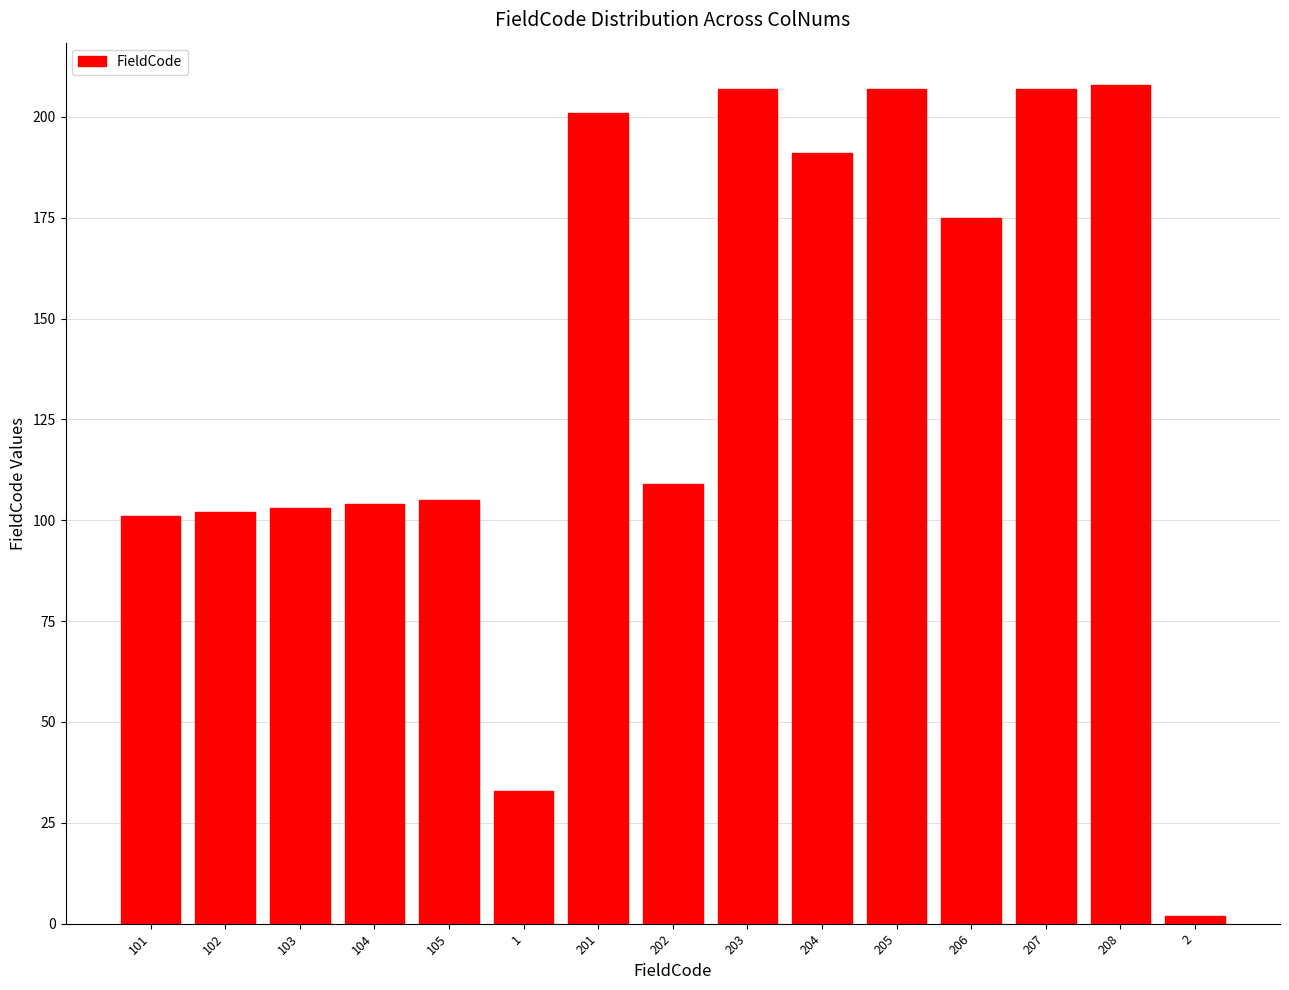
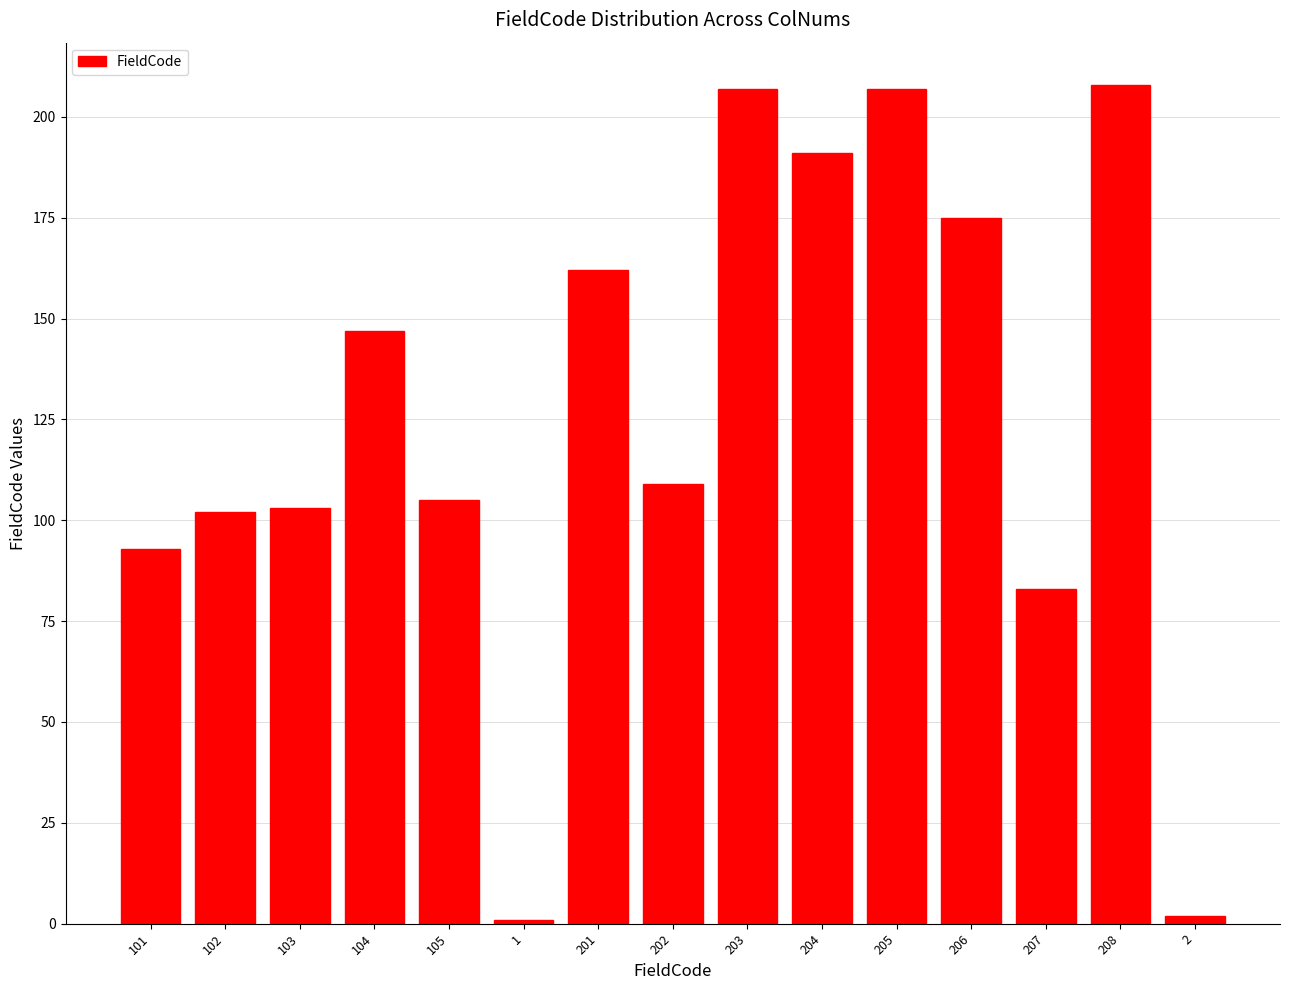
101: 101 -> 93
104: 104 -> 147
1: 33 -> 1
201: 201 -> 162
207: 207 -> 83
